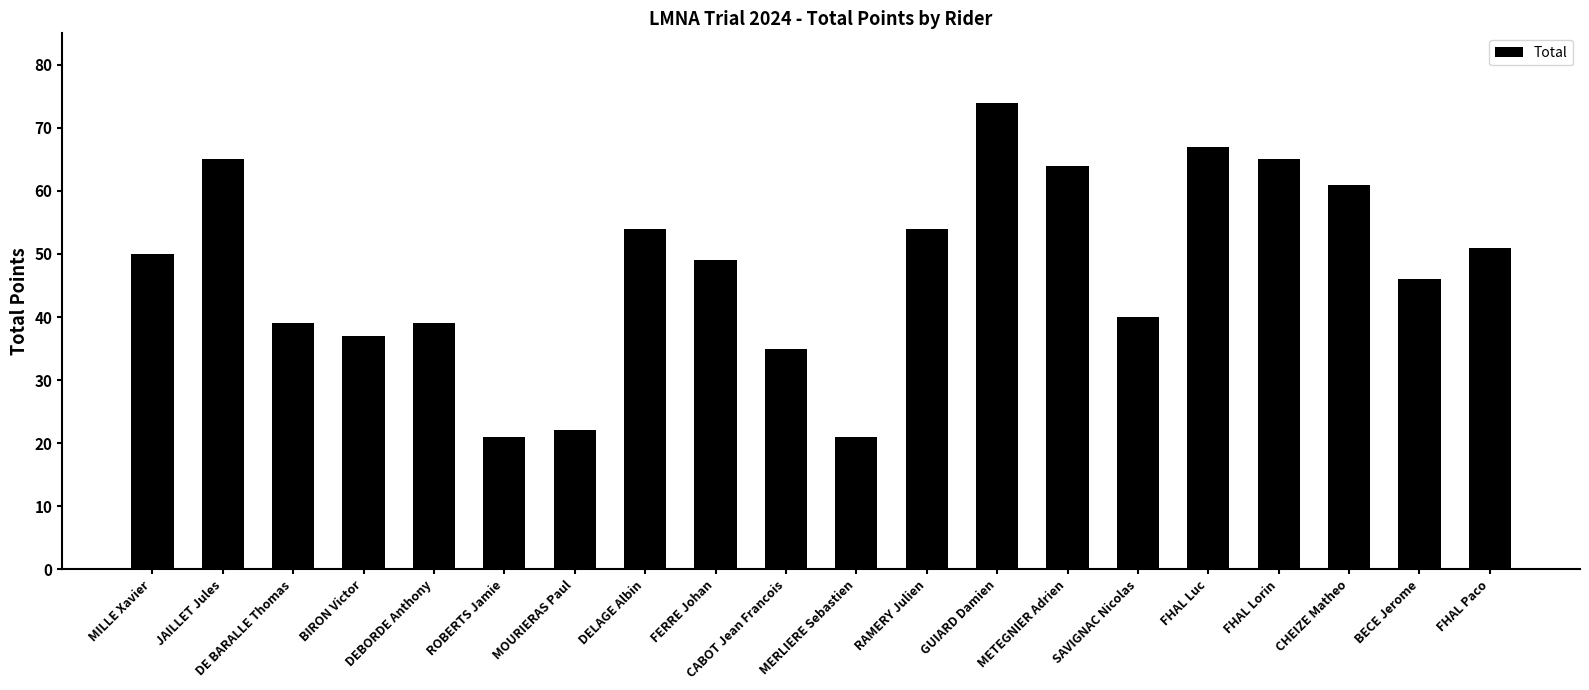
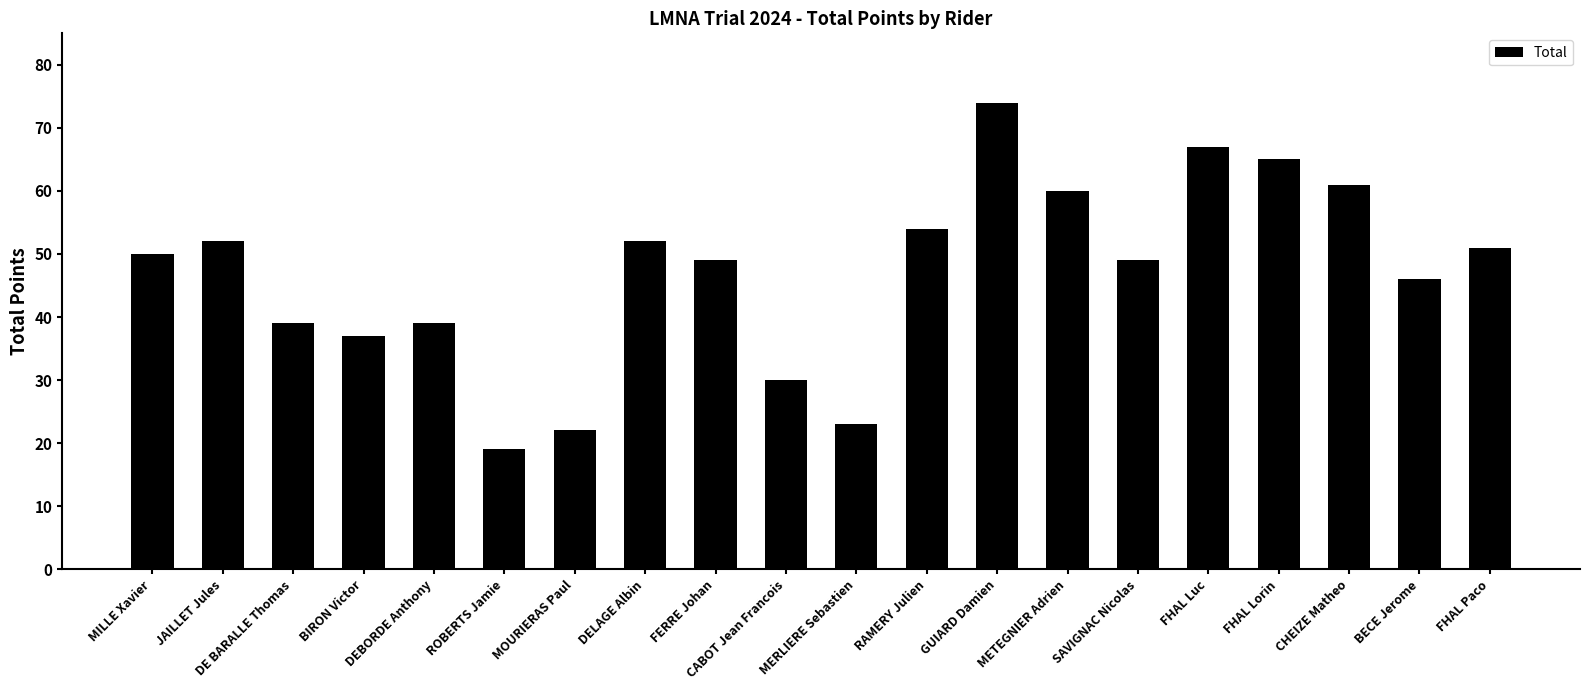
JAILLET Jules: 65 -> 52
ROBERTS Jamie: 21 -> 19
DELAGE Albin: 54 -> 52
CABOT Jean Francois: 35 -> 30
MERLIERE Sebastien: 21 -> 23
METEGNIER Adrien: 64 -> 60
SAVIGNAC Nicolas: 40 -> 49
